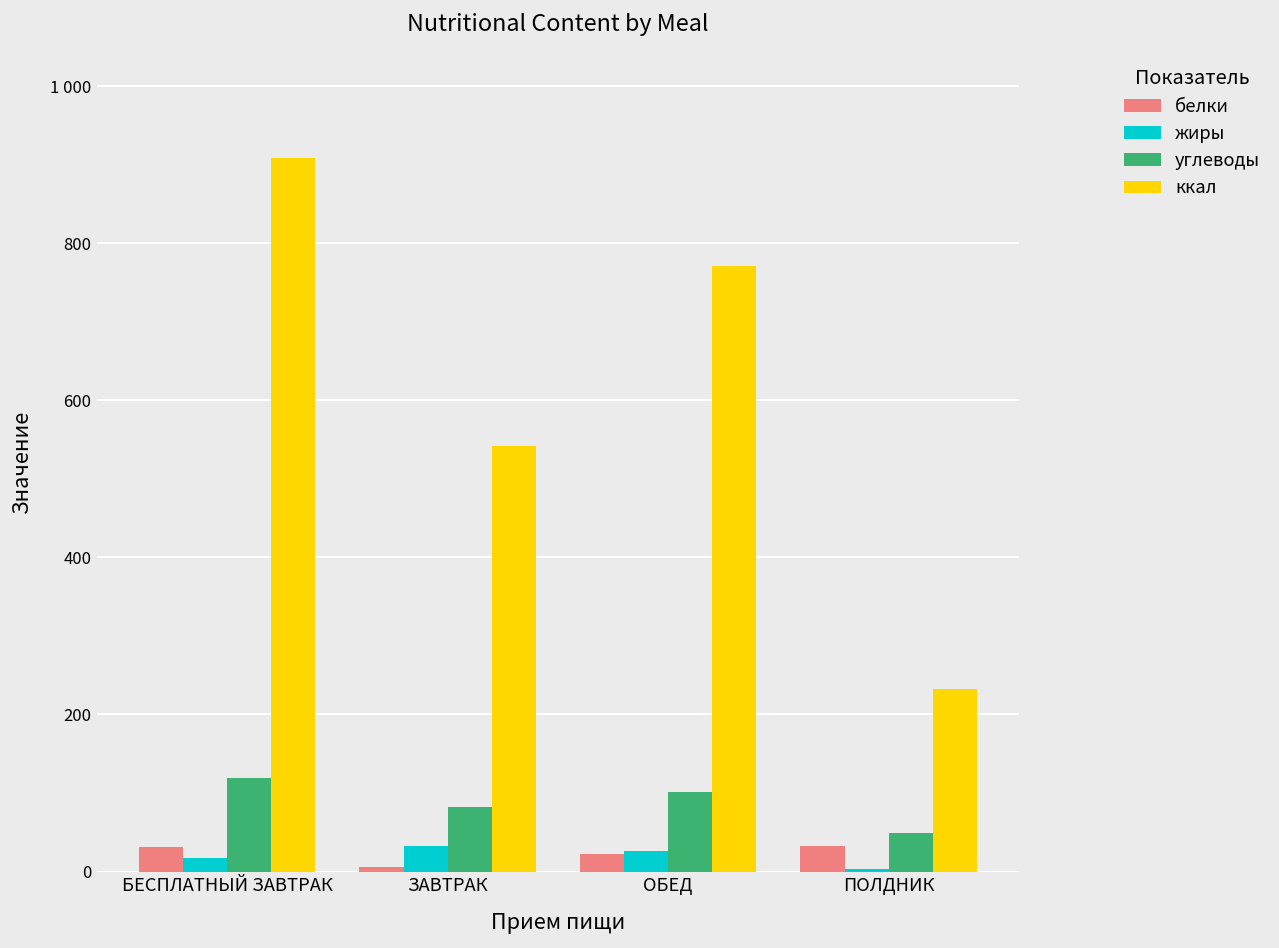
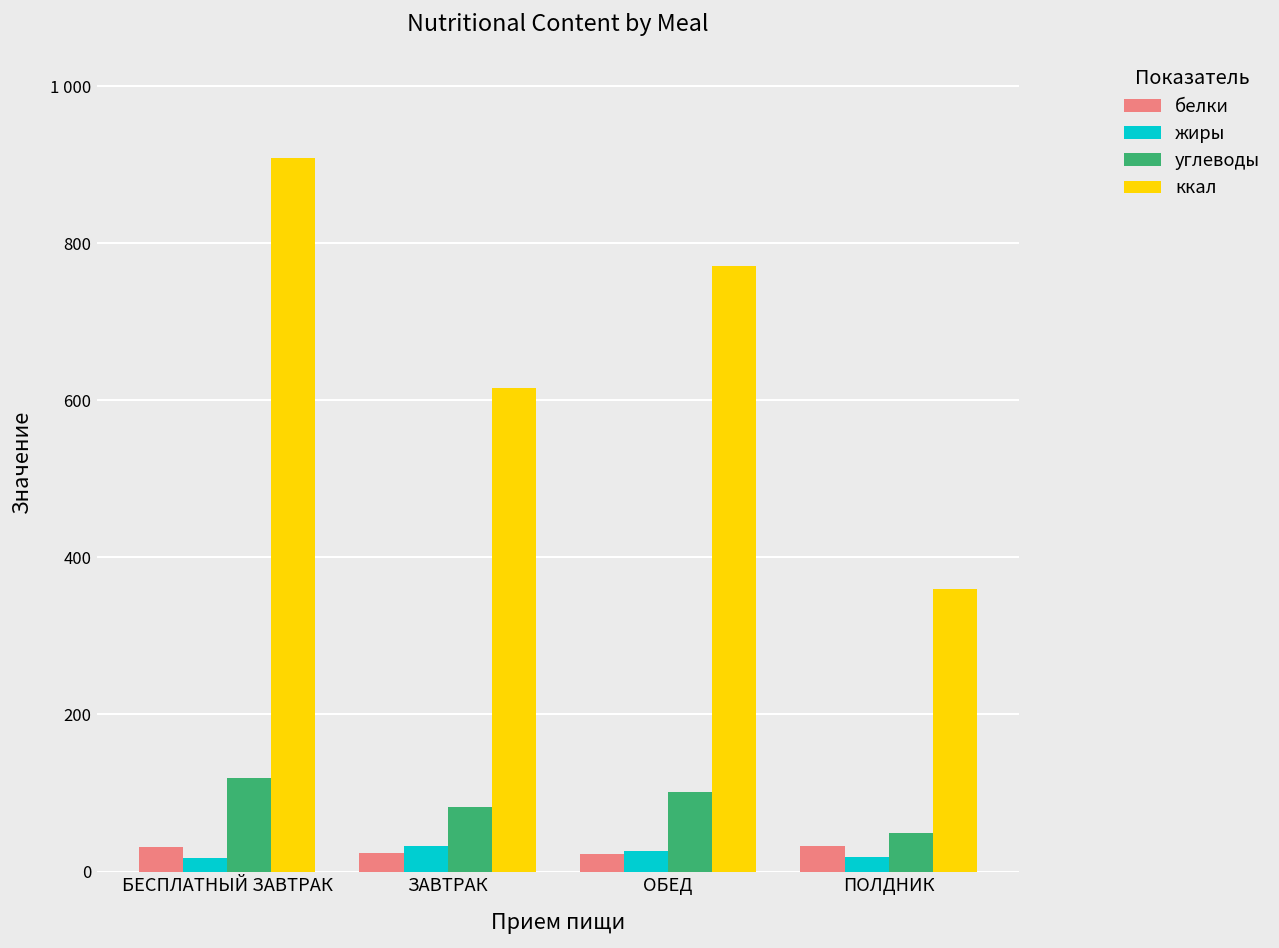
белки, ЗАВТРАК: 10 -> 20
ккал, ЗАВТРАК: 540 -> 620
жиры, ПОЛДНИК: 0 -> 20
ккал, ПОЛДНИК: 230 -> 360
